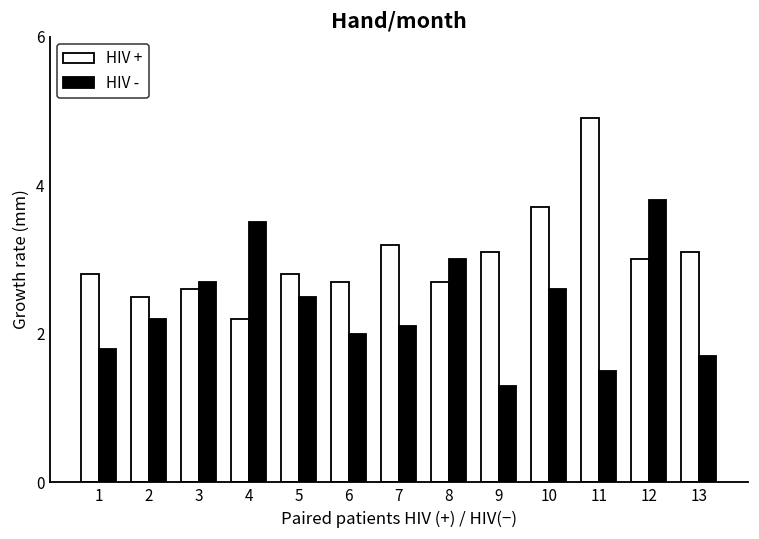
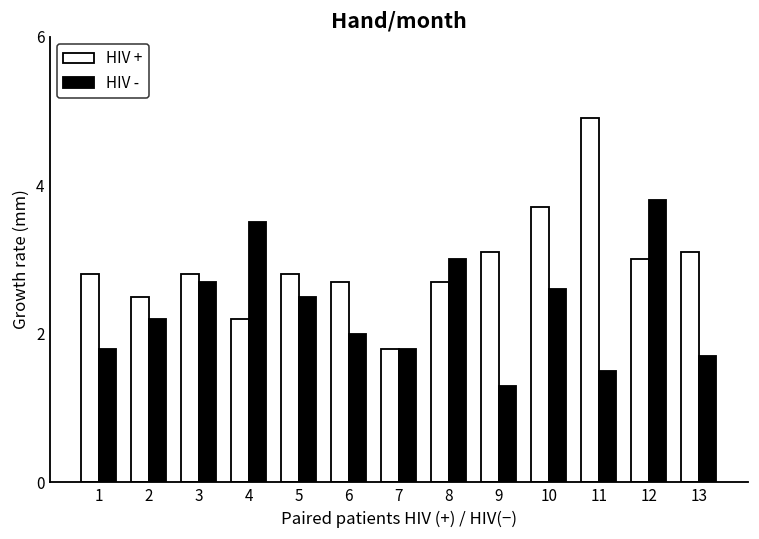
HIV +, 3: 2.6 -> 2.8
HIV +, 7: 3.2 -> 1.8
HIV -, 7: 2.1 -> 1.8
